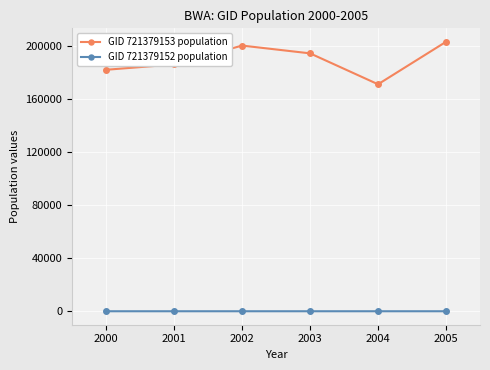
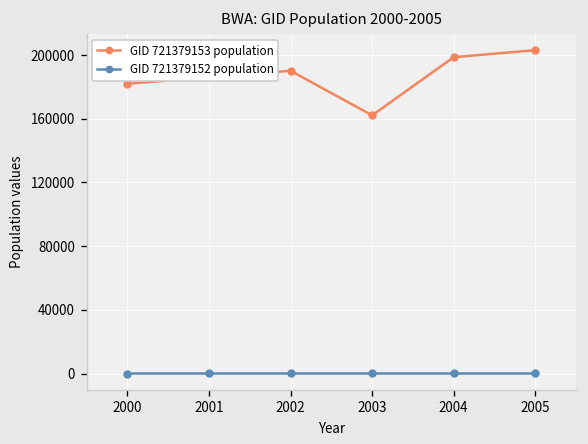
GID 721379153 population, 2002: 200000 -> 190000
GID 721379153 population, 2003: 194000 -> 162000
GID 721379153 population, 2004: 171000 -> 199000
